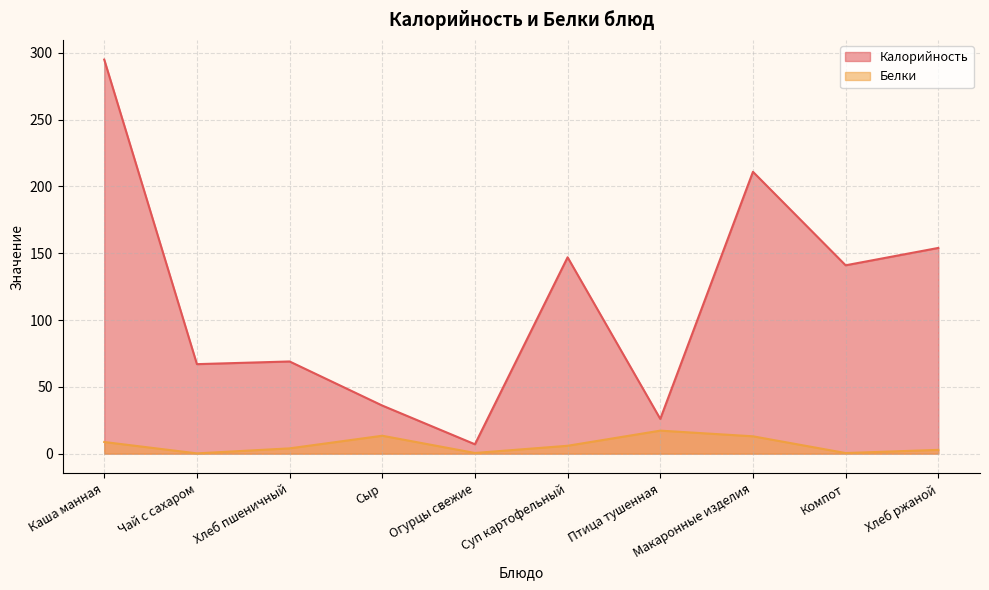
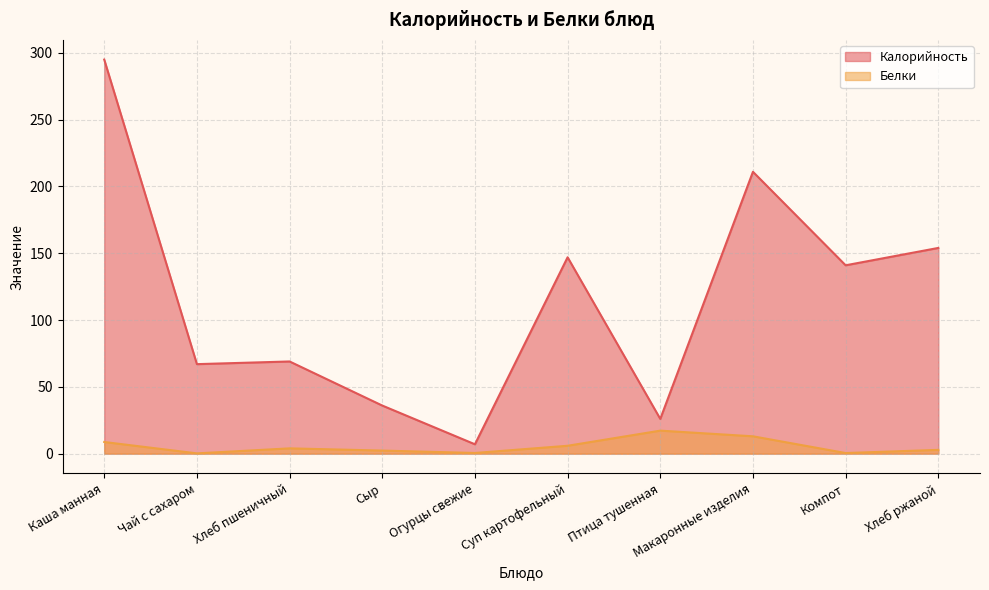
Белки, Сыр: 13 -> 2
